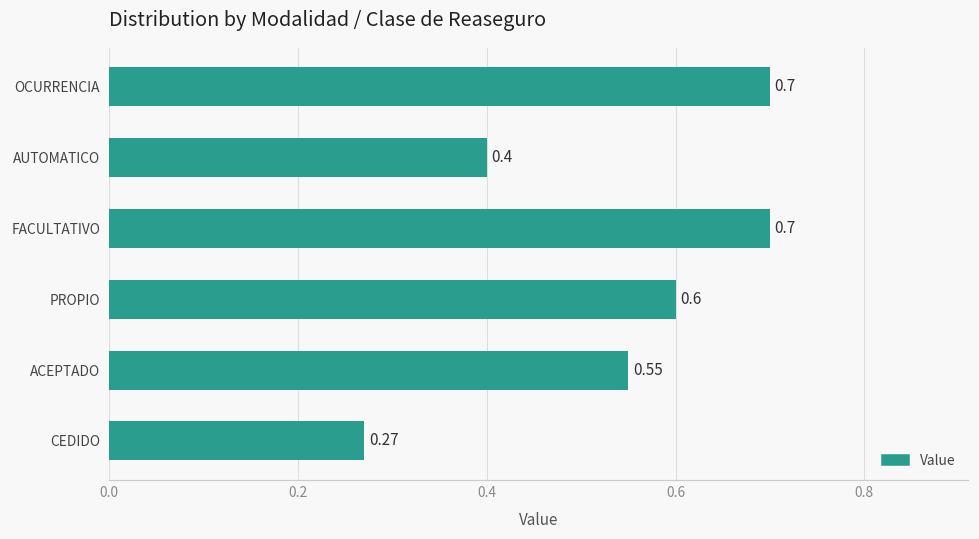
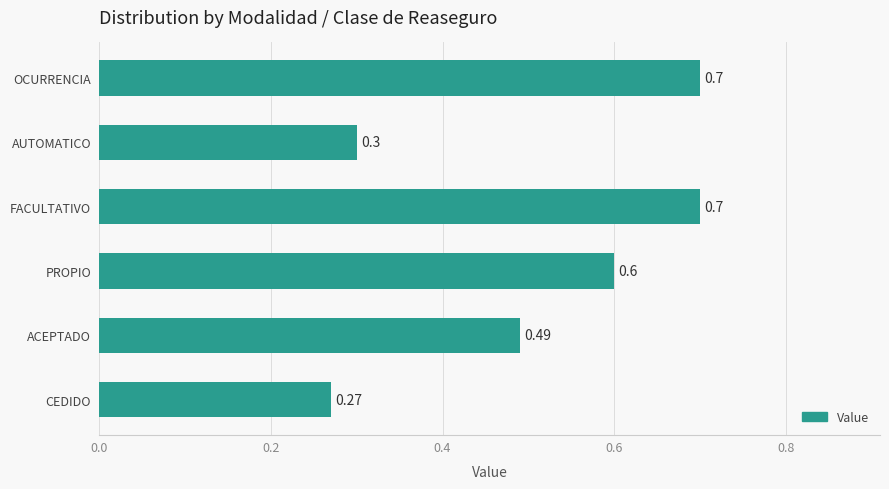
AUTOMATICO: 0.4 -> 0.3
ACEPTADO: 0.55 -> 0.49
